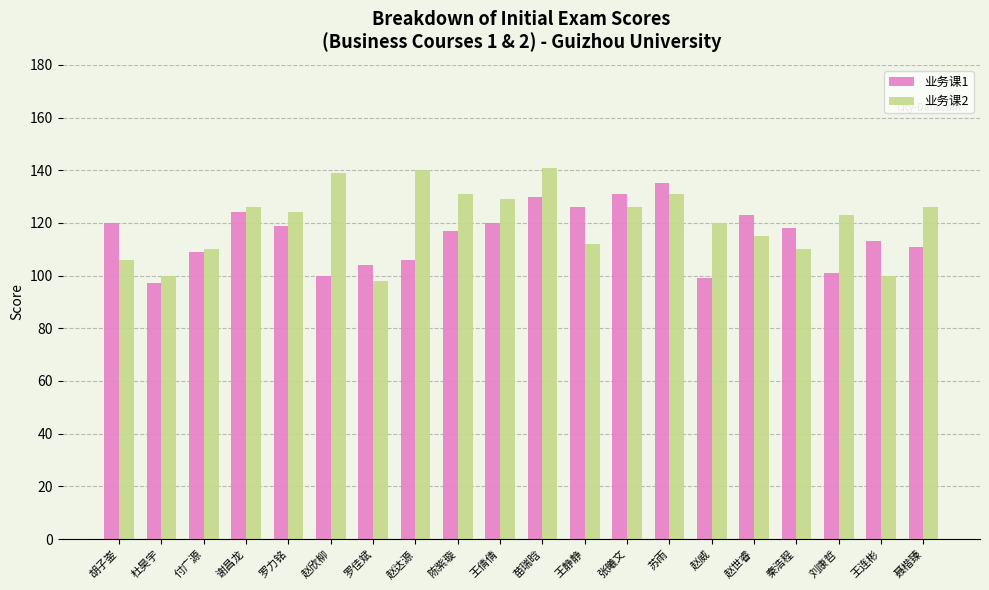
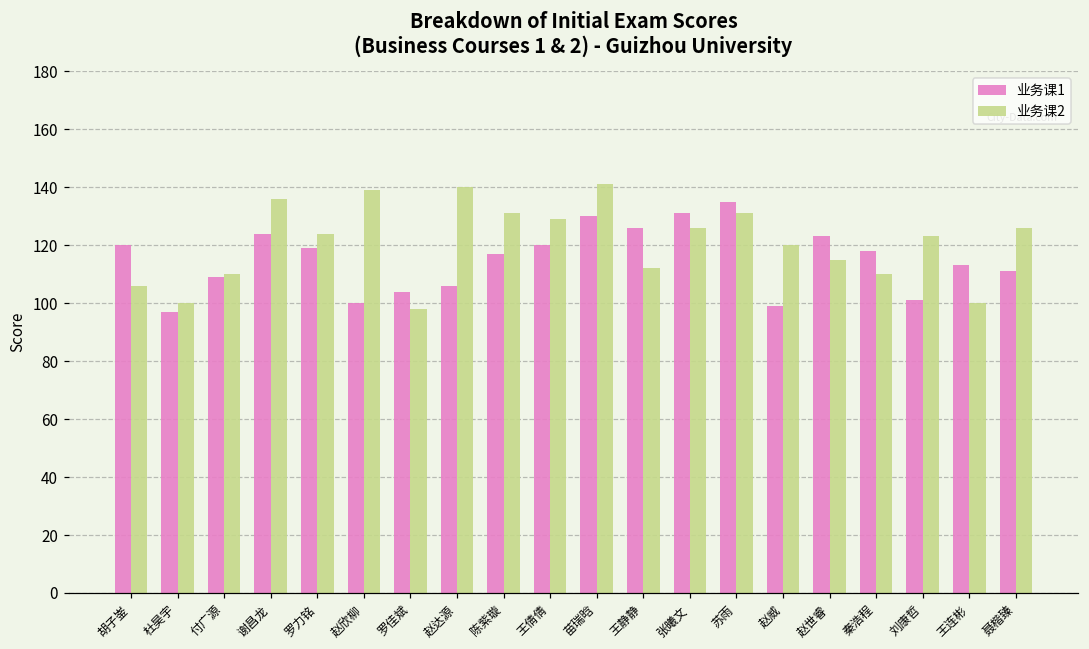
业务课2, 谢昌龙: 126 -> 136
